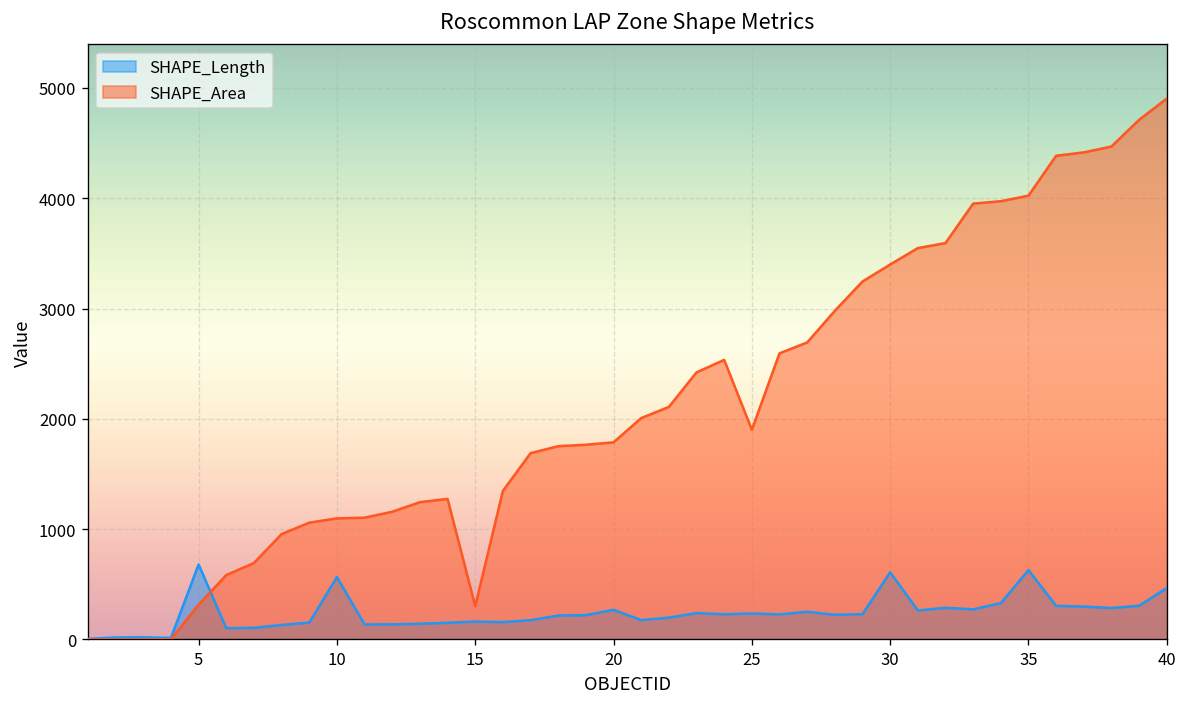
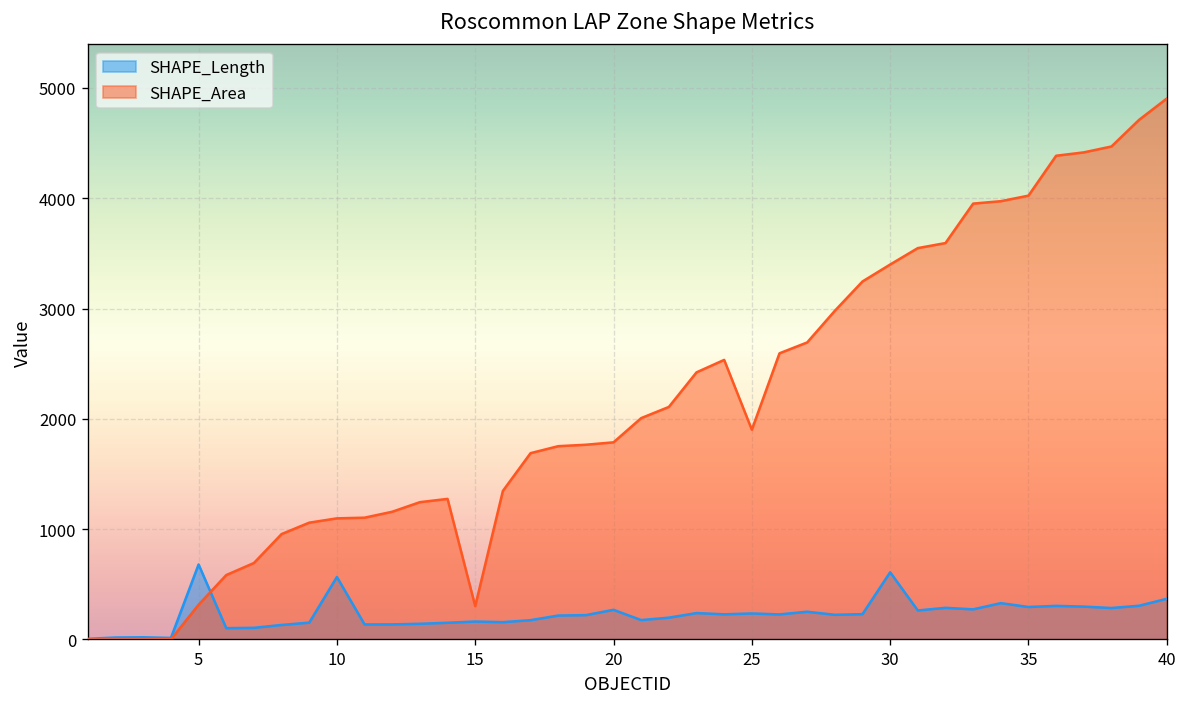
SHAPE_Length, 35: 600 -> 300
SHAPE_Length, 40: 500 -> 400
